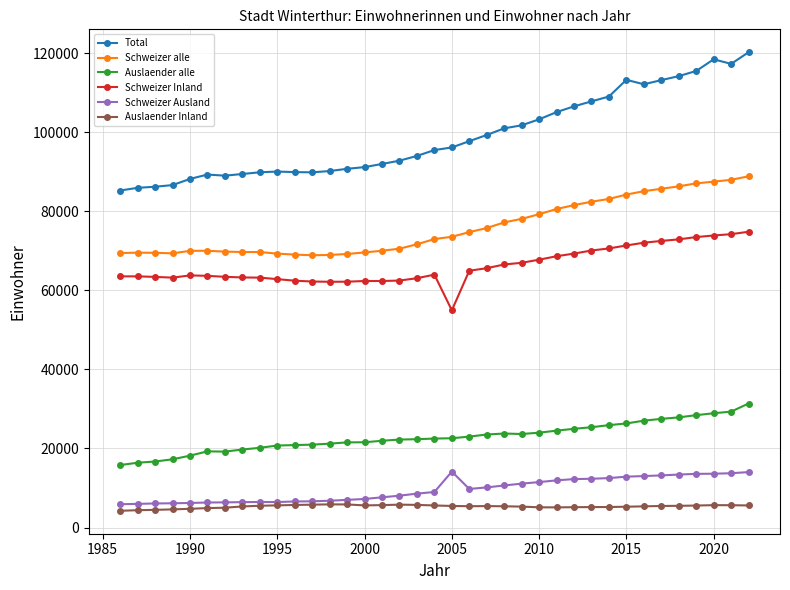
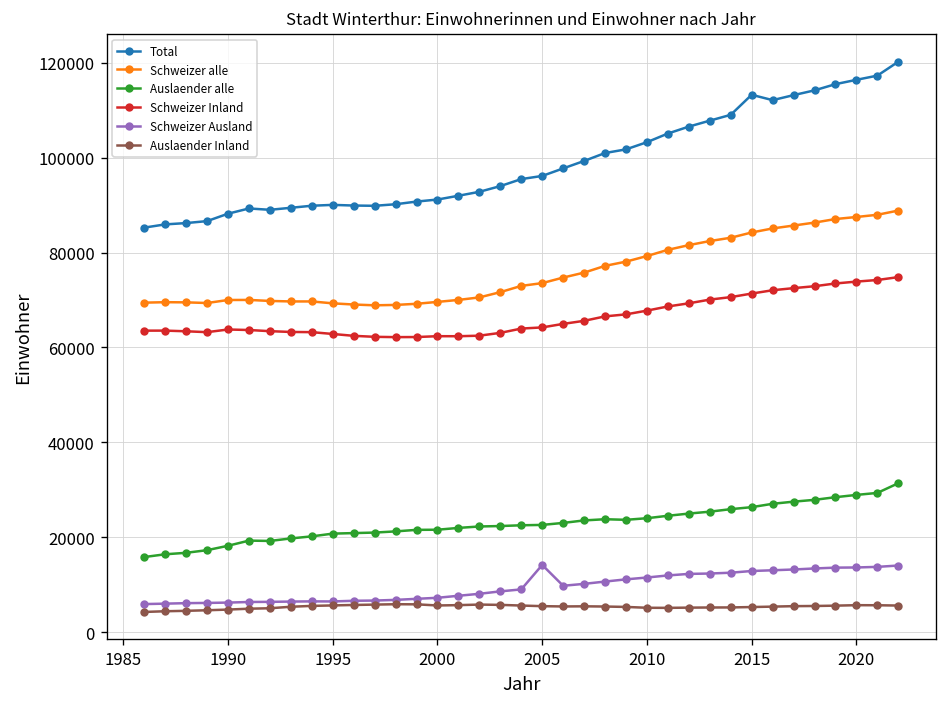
Schweizer Inland, 2005: 55000 -> 64000
Total, 2020: 118000 -> 116000
